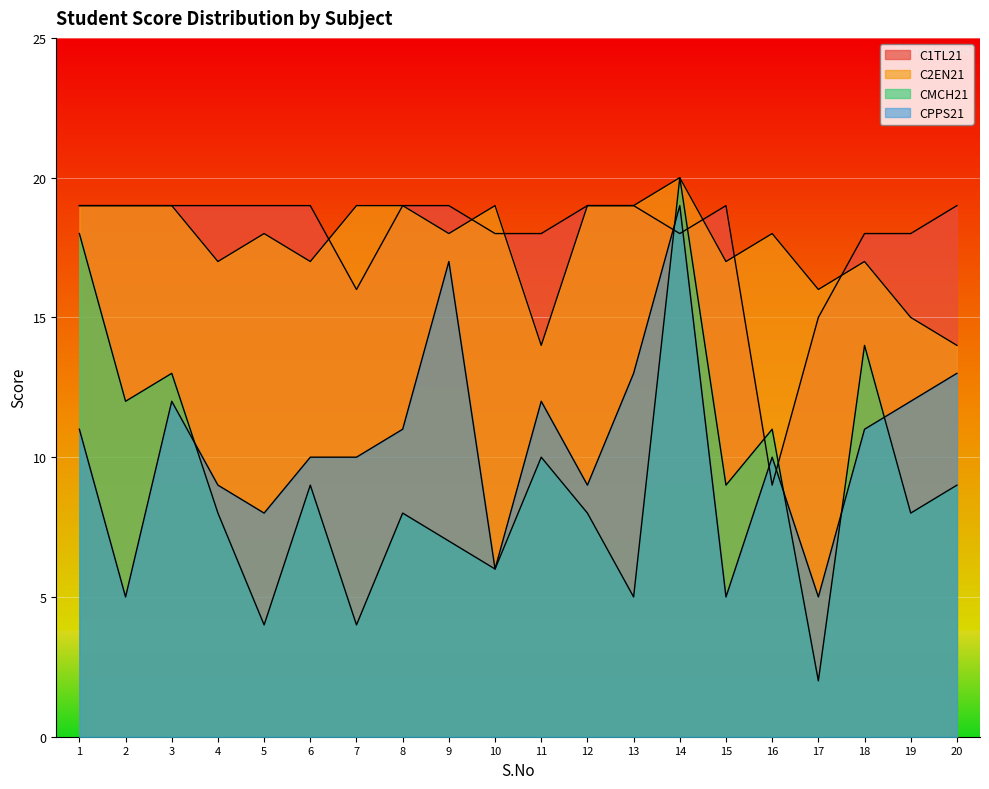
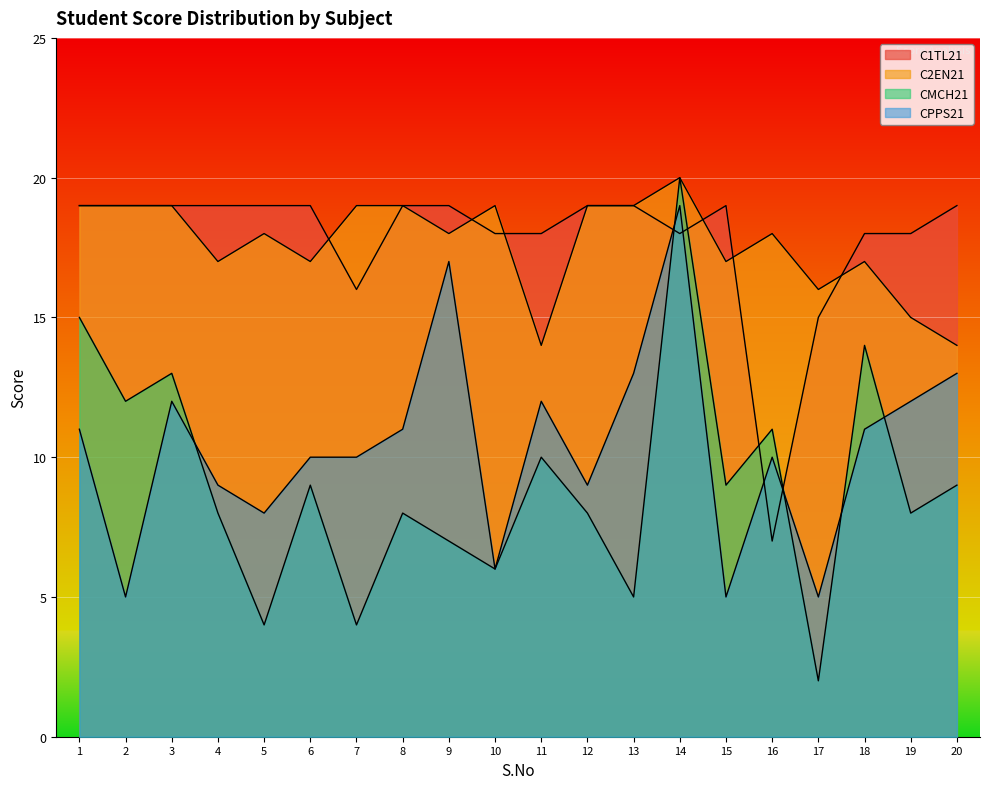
CMCH21, 1: 18 -> 15
C1TL21, 16: 9 -> 7
